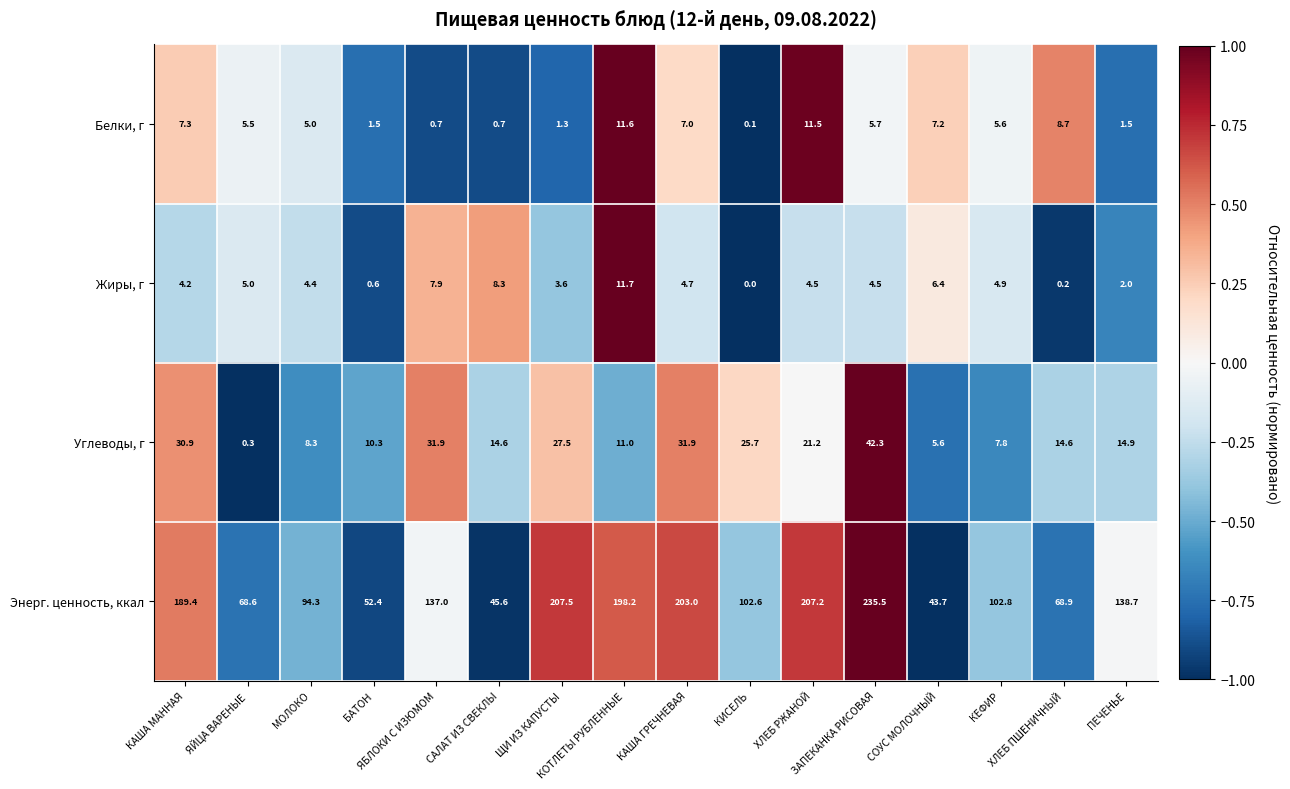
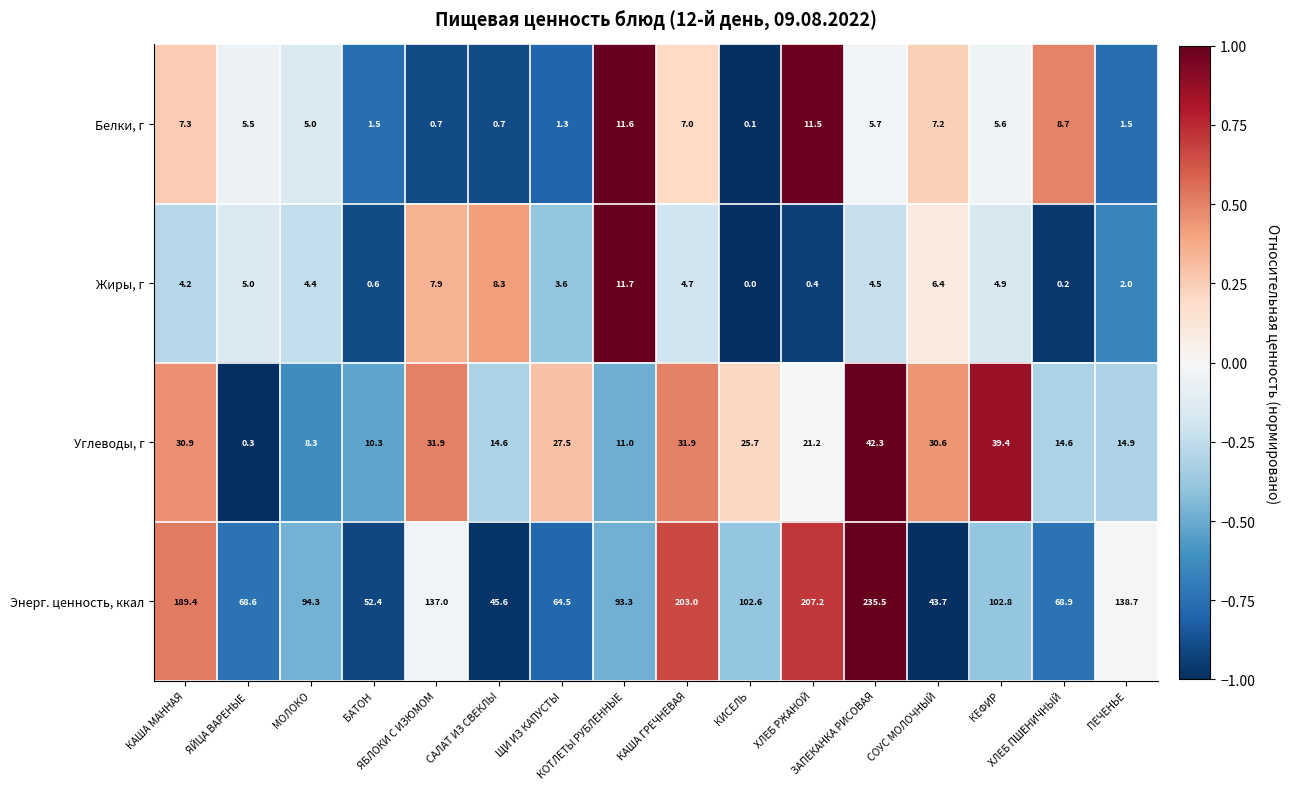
Жиры, г, ХЛЕБ РЖАНОЙ: 4.5 -> 0.4
Углеводы, г, СОУС МОЛОЧНЫЙ: 5.6 -> 30.6
Углеводы, г, КЕФИР: 7.8 -> 39.4
Энерг. ценность, ккал, ЩИ ИЗ КАПУСТЫ: 207.5 -> 64.5
Энерг. ценность, ккал, КОТЛЕТЫ РУБЛЕННЫЕ: 198.2 -> 93.3
